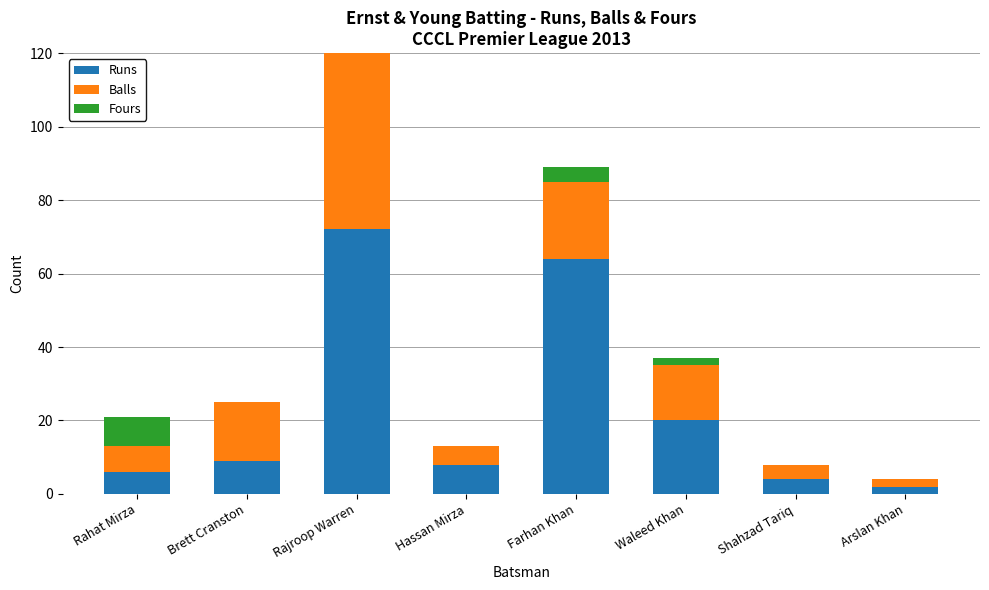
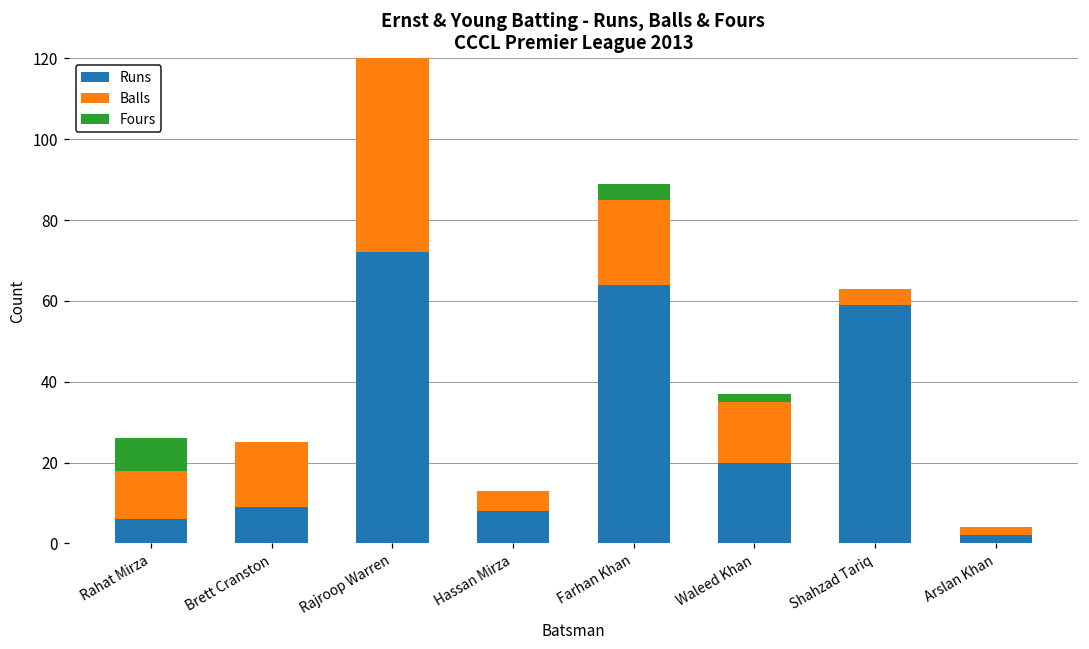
Balls, Rahat Mirza: 7 -> 12
Runs, Shahzad Tariq: 4 -> 59
